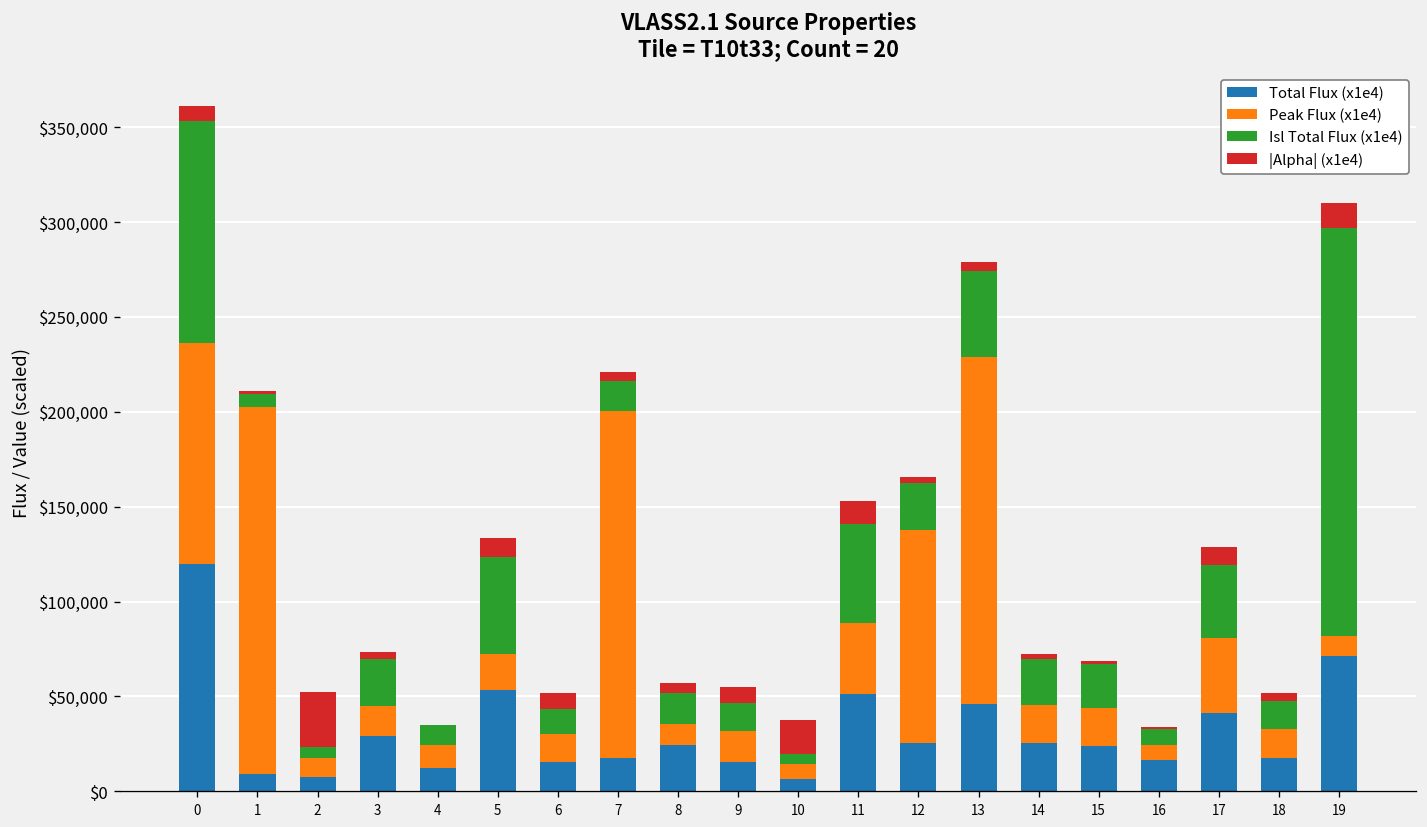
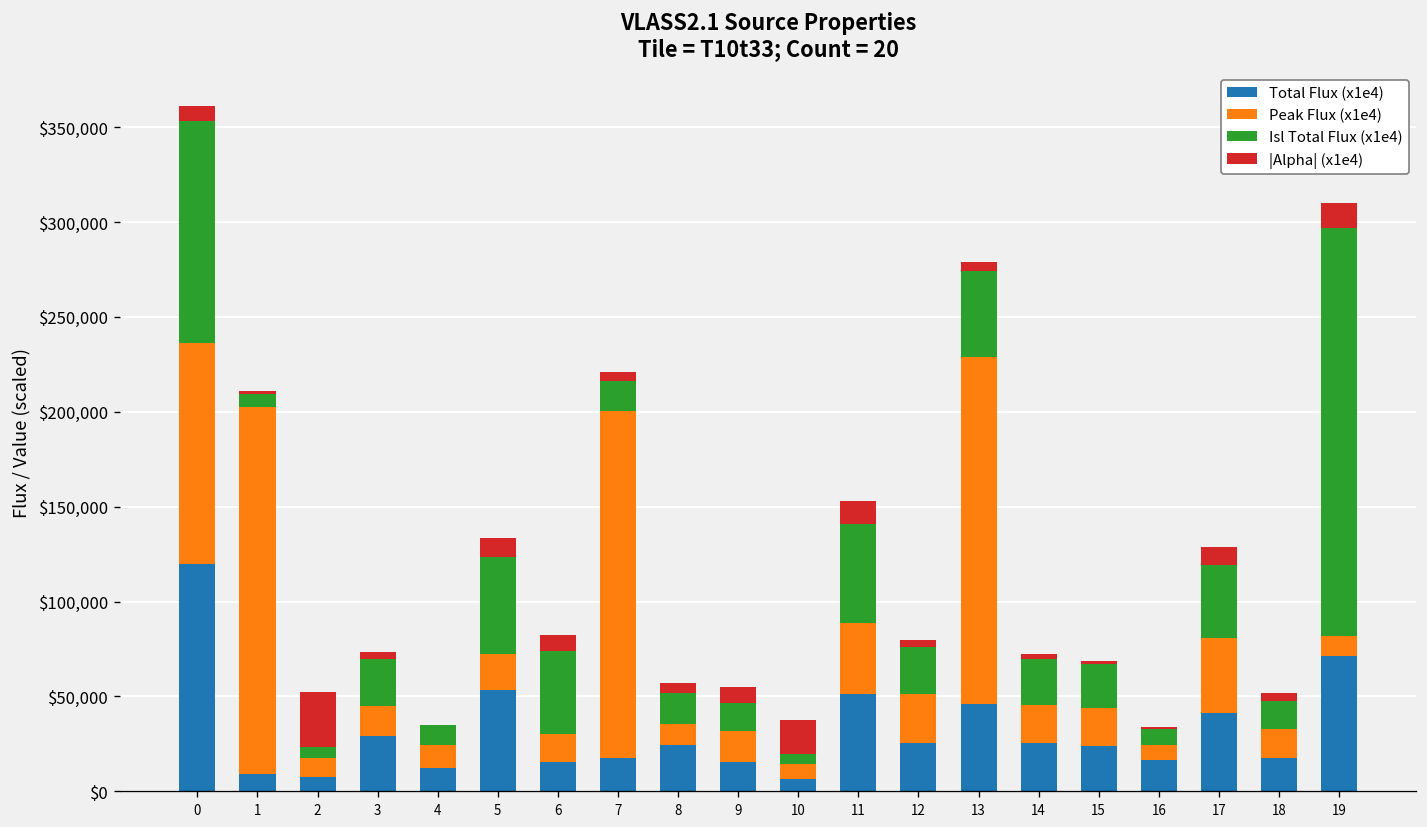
Isl Total Flux (x1e4), 6: $13,000 -> $44,000
Peak Flux (x1e4), 12: $112,000 -> $26,000
